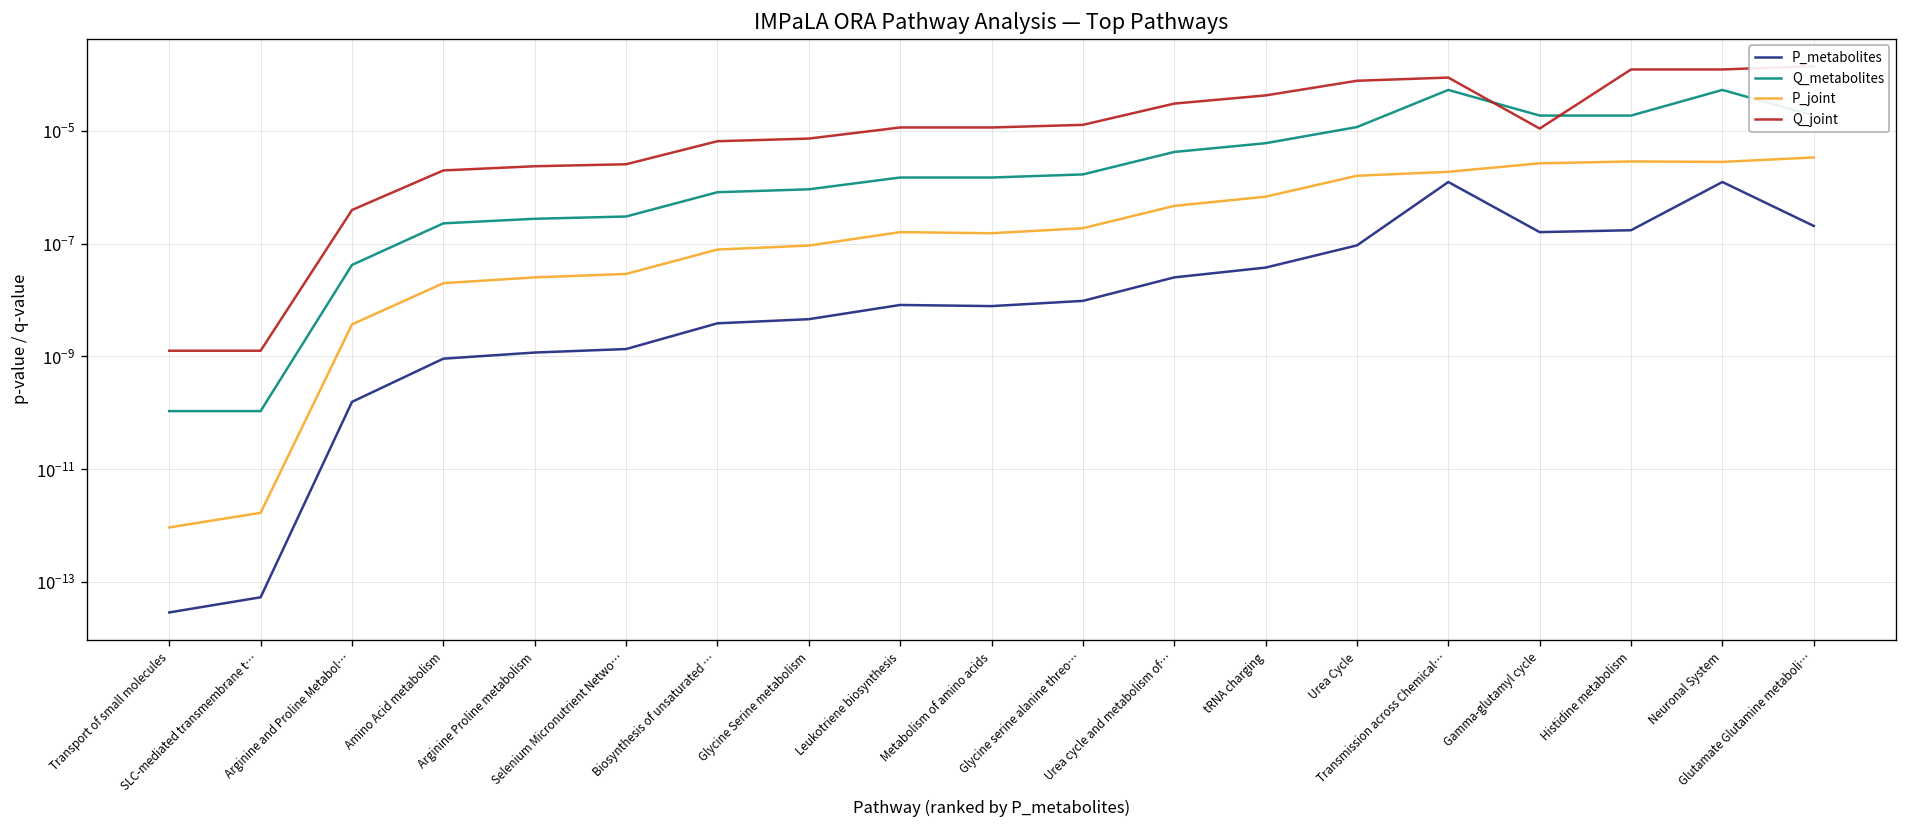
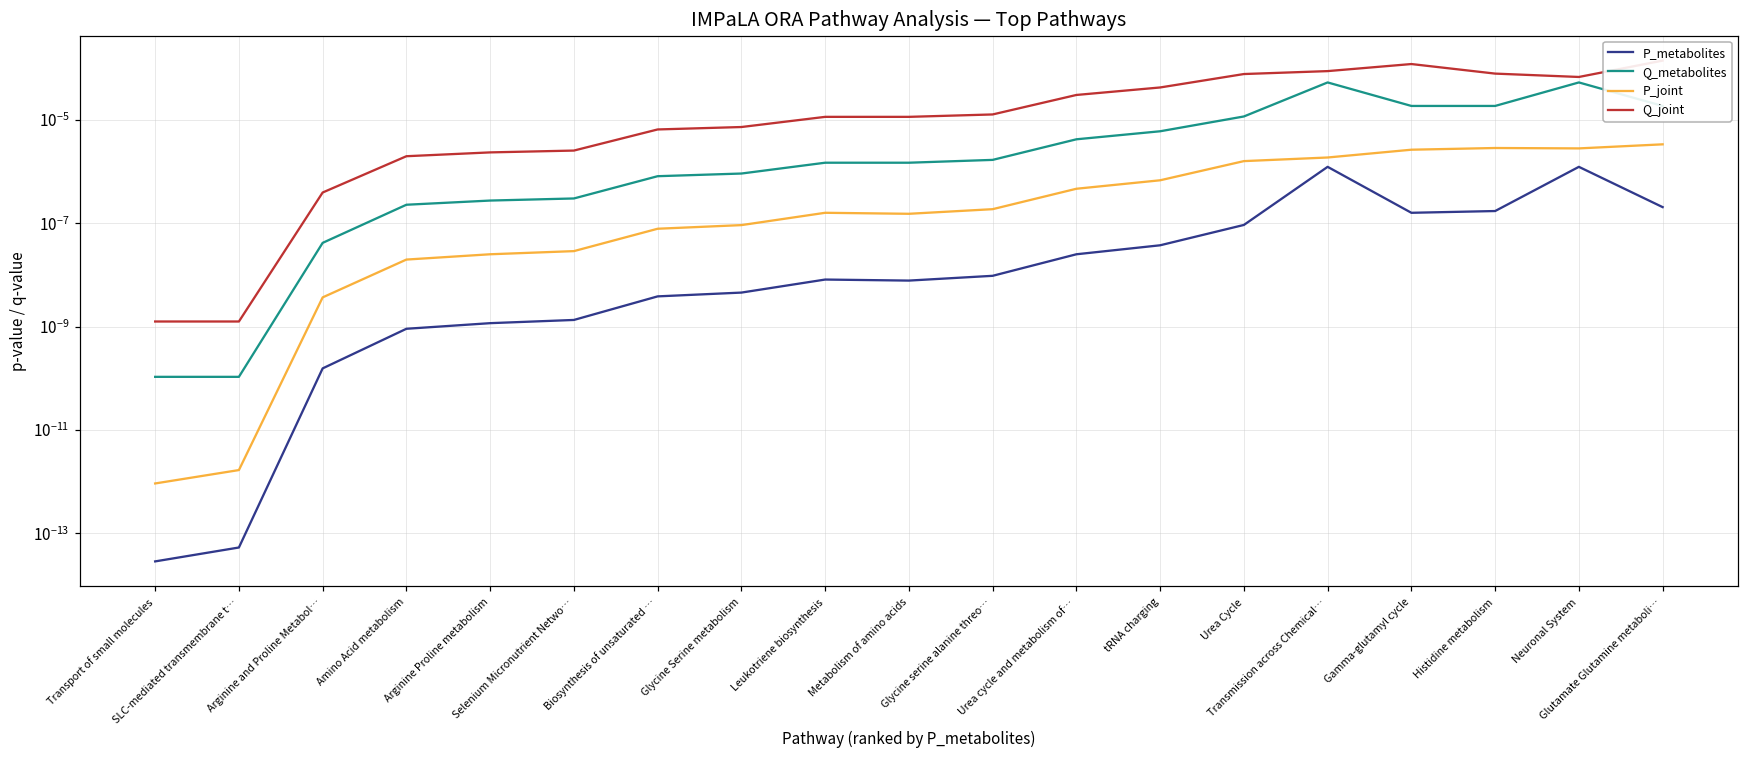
Q_joint, Gamma-glutamyl cycle: 0.000011 -> 0.00012
Q_joint, Histidine metabolism: 0.00012 -> 0.00008
Q_joint, Neuronal System: 0.00012 -> 0.00007
